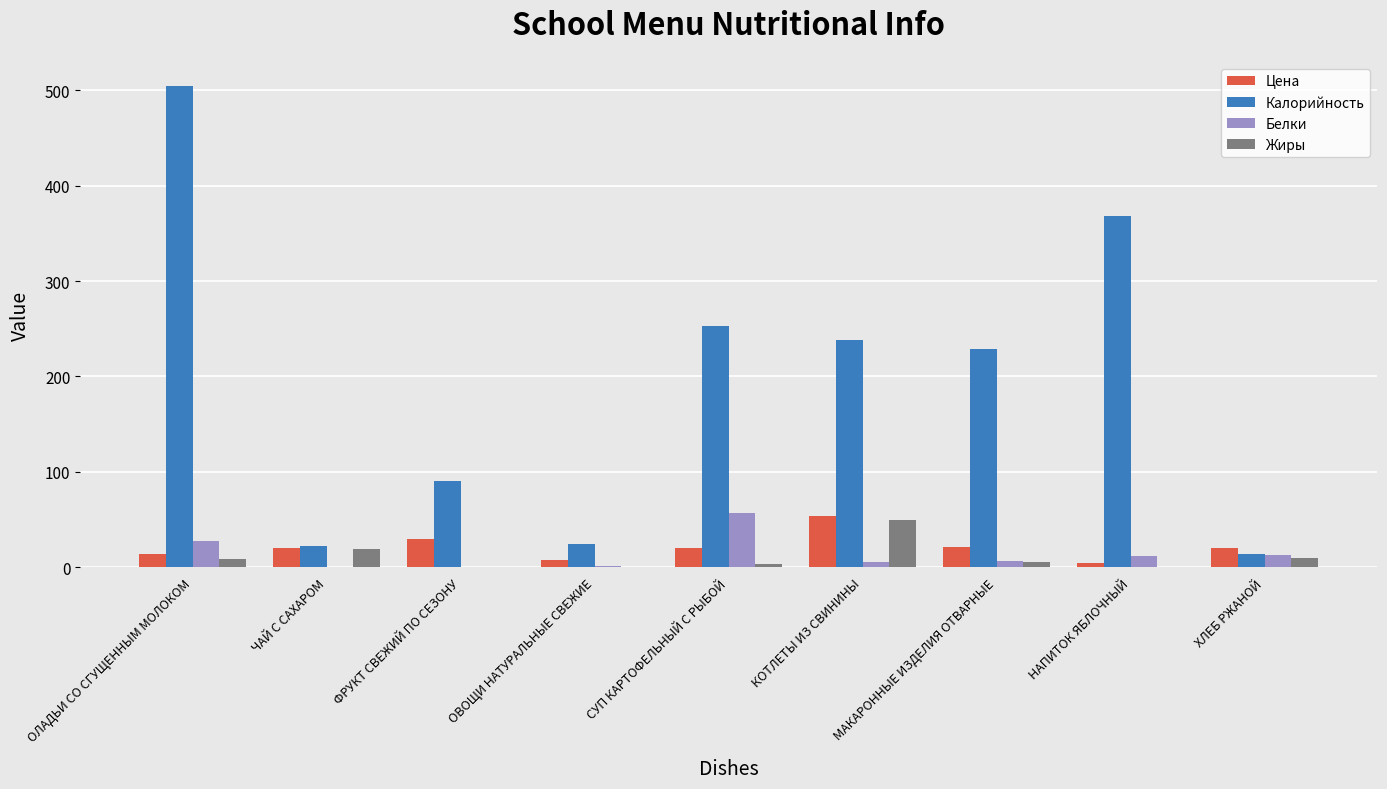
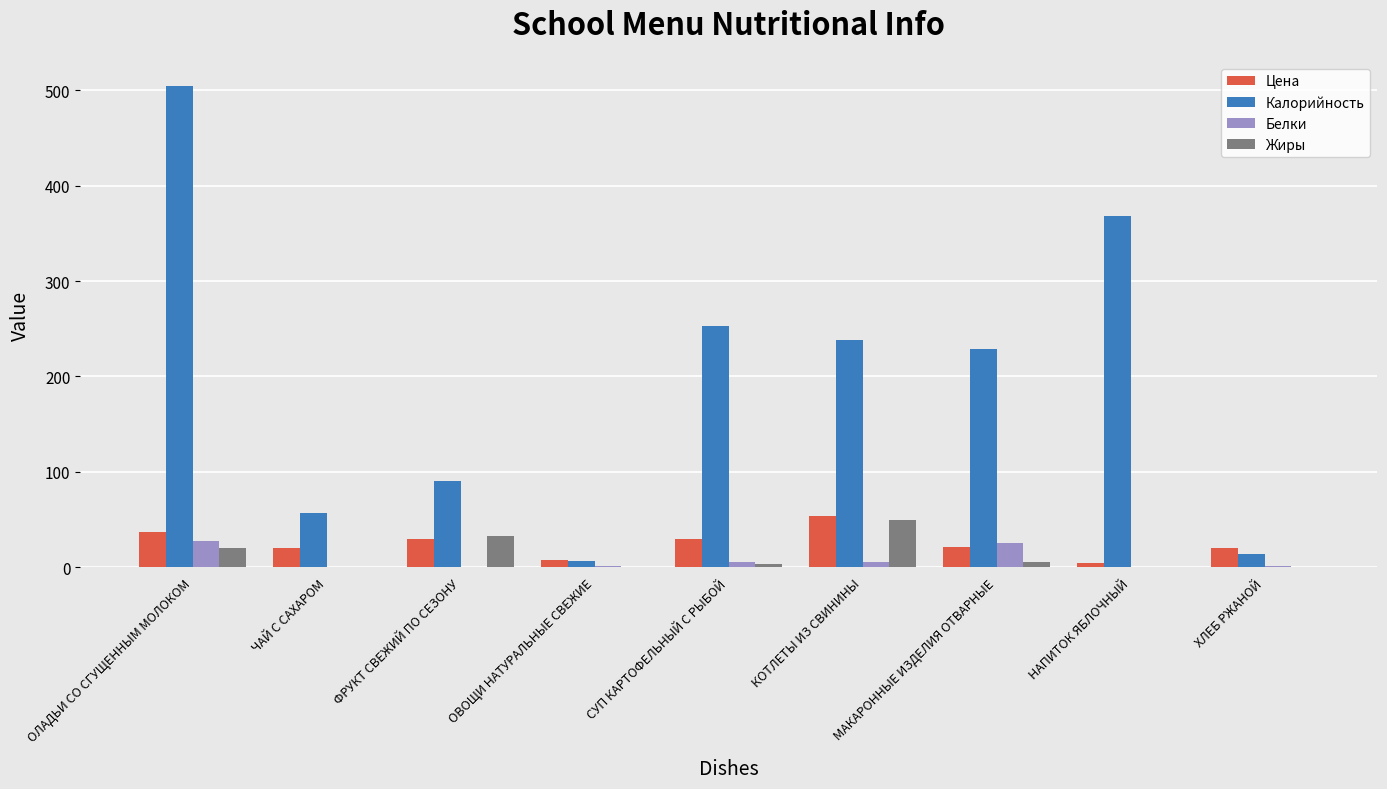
Цена, ОЛАДЬИ СО СГУЩЕННЫМ МОЛОКОМ: 10 -> 40
Жиры, ОЛАДЬИ СО СГУЩЕННЫМ МОЛОКОМ: 10 -> 20
Калорийность, ЧАЙ С САХАРОМ: 20 -> 60
Жиры, ЧАЙ С САХАРОМ: 20 -> 0
Жиры, ФРУКТ СВЕЖИЙ ПО СЕЗОНУ: 0 -> 30
Калорийность, ОВОЩИ НАТУРАЛЬНЫЕ СВЕЖИЕ: 20 -> 10
Цена, СУП КАРТОФЕЛЬНЫЙ С РЫБОЙ: 20 -> 30
Белки, СУП КАРТОФЕЛЬНЫЙ С РЫБОЙ: 60 -> 10
Белки, МАКАРОННЫЕ ИЗДЕЛИЯ ОТВАРНЫЕ: 10 -> 30
Белки, НАПИТОК ЯБЛОЧНЫЙ: 10 -> 0
Белки, ХЛЕБ РЖАНОЙ: 10 -> 0
Жиры, ХЛЕБ РЖАНОЙ: 10 -> 0
